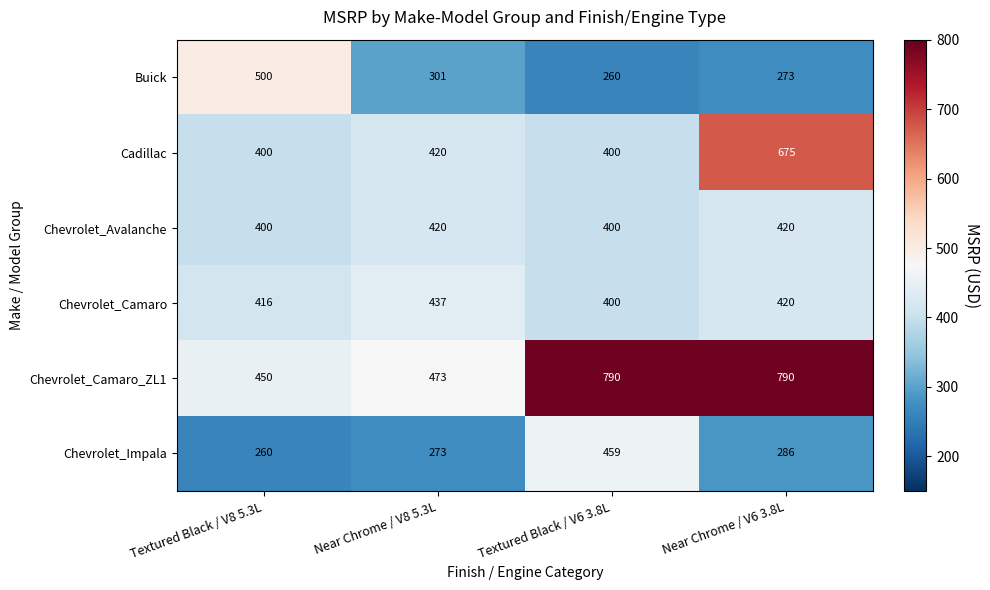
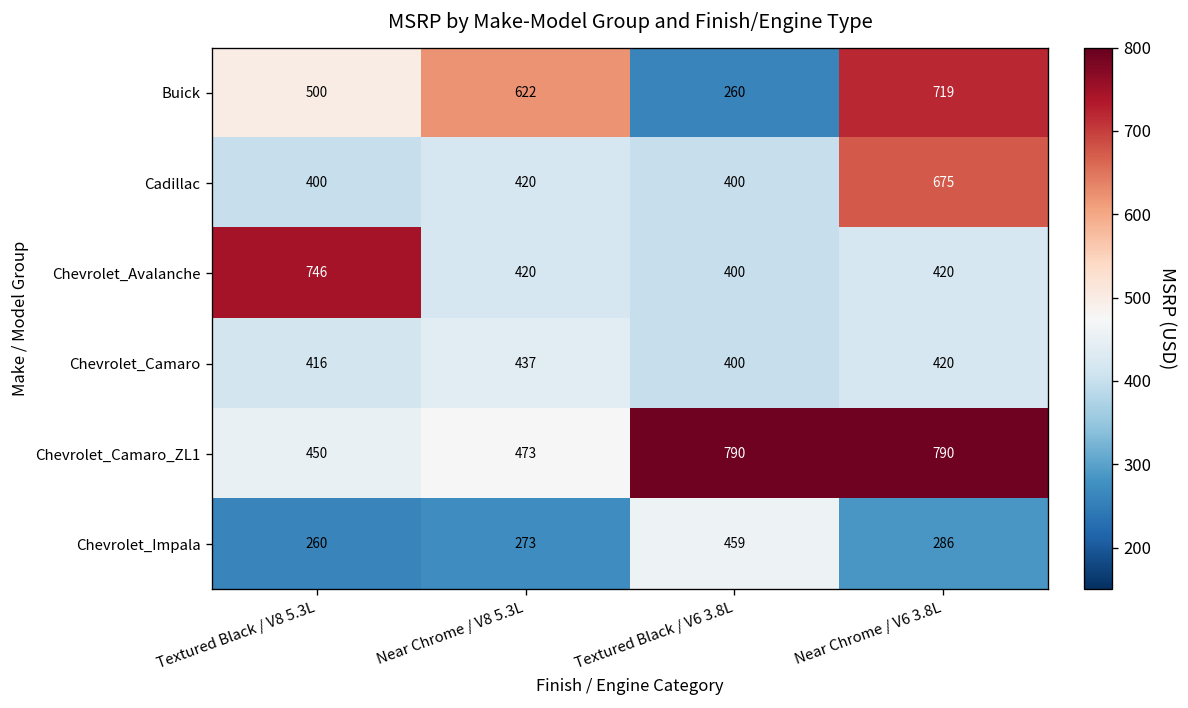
Buick, Near Chrome / V8 5.3L: 301 -> 622
Buick, Near Chrome / V6 3.8L: 273 -> 719
Chevrolet_Avalanche, Textured Black / V8 5.3L: 400 -> 746
